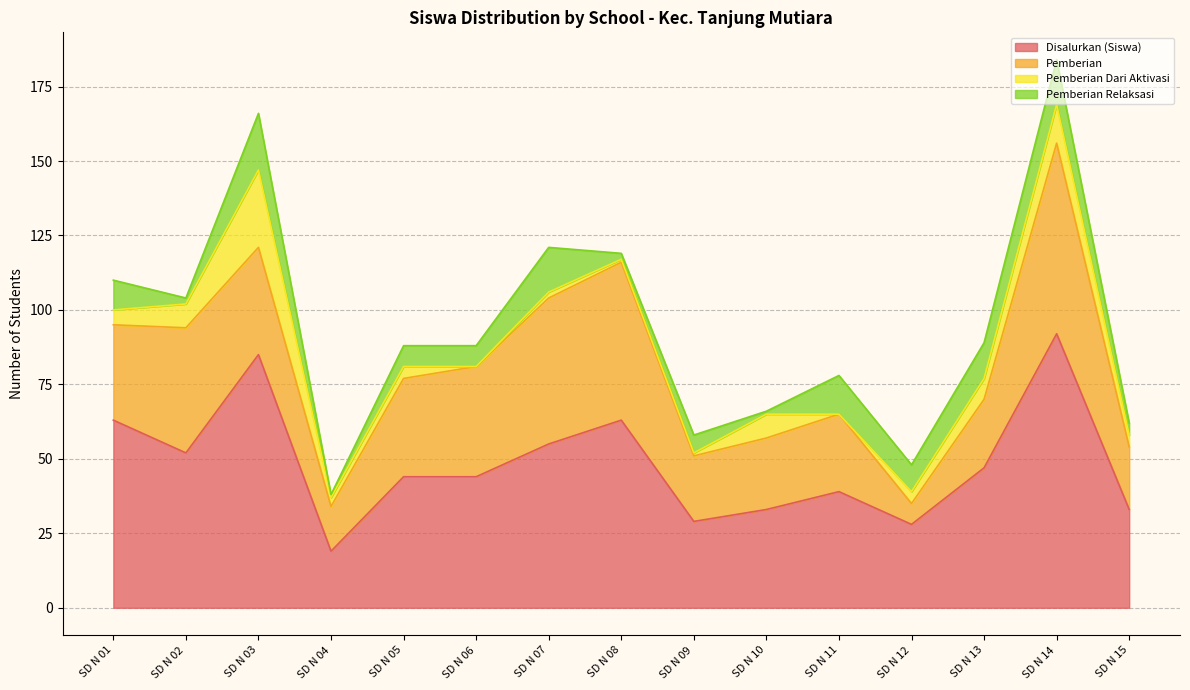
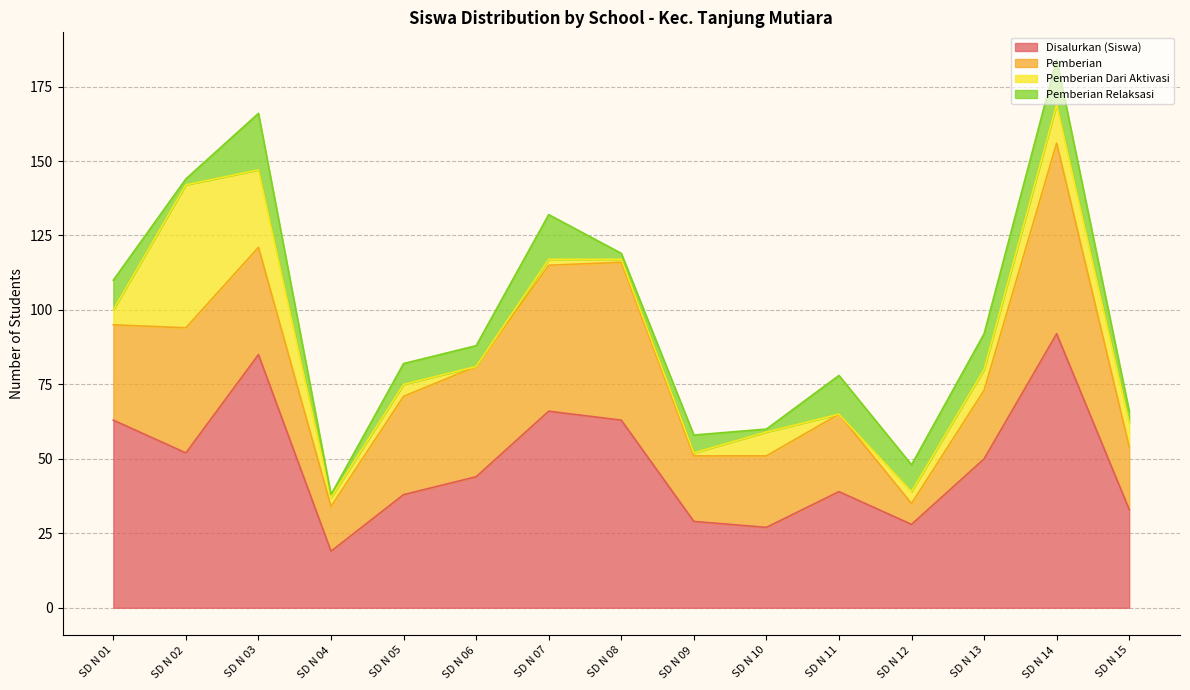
Pemberian Dari Aktivasi, SD N 02: 8 -> 48
Disalurkan (Siswa), SD N 05: 44 -> 38
Disalurkan (Siswa), SD N 07: 55 -> 66
Disalurkan (Siswa), SD N 10: 33 -> 27
Disalurkan (Siswa), SD N 13: 47 -> 50
Pemberian Dari Aktivasi, SD N 15: 4 -> 8
